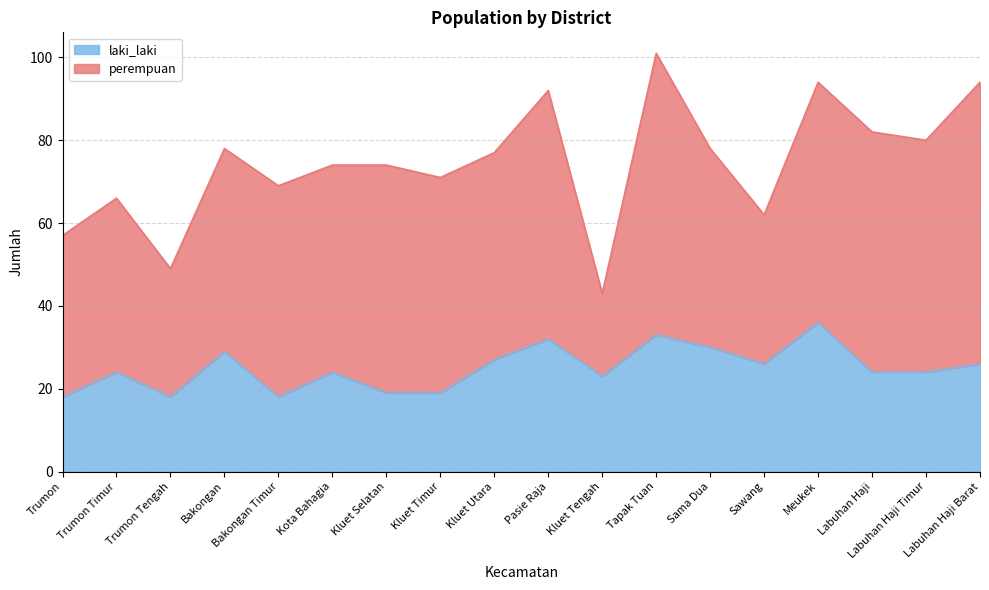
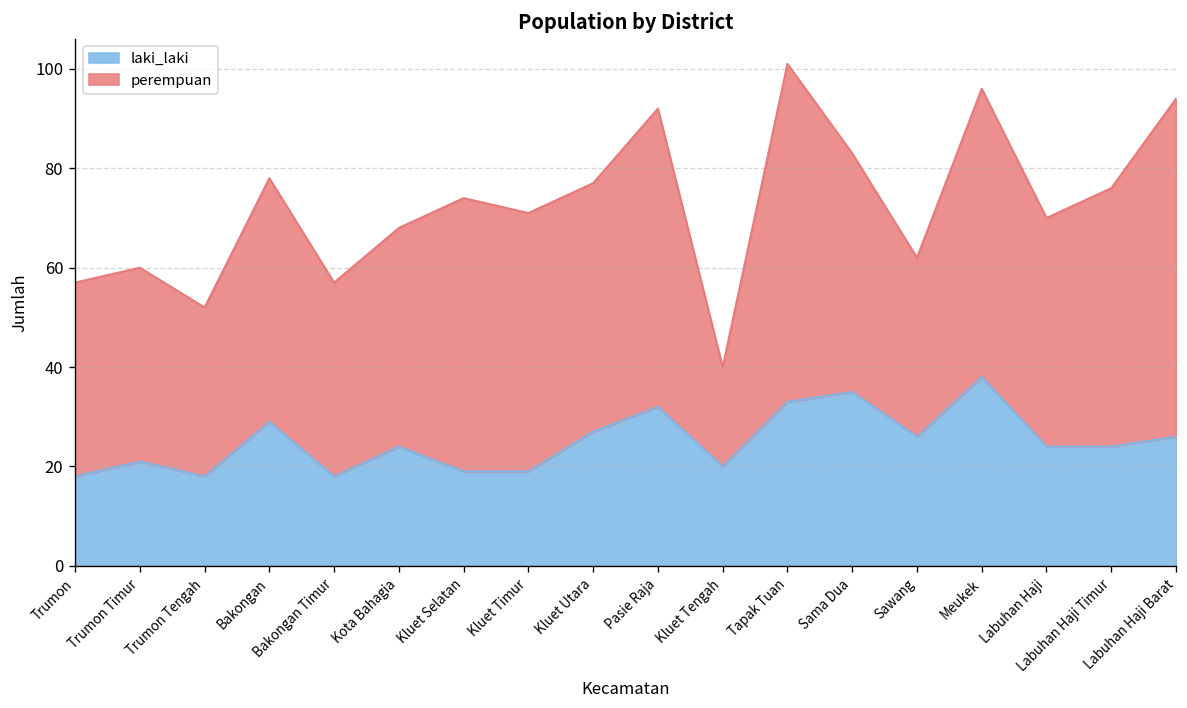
laki_laki, Trumon Timur: 24 -> 21
perempuan, Trumon Timur: 42 -> 39
perempuan, Trumon Tengah: 31 -> 34
perempuan, Bakongan Timur: 51 -> 39
perempuan, Kota Bahagia: 50 -> 44
laki_laki, Kluet Tengah: 23 -> 20
laki_laki, Sama Dua: 30 -> 35
laki_laki, Meukek: 36 -> 38
perempuan, Labuhan Haji: 58 -> 46
perempuan, Labuhan Haji Timur: 56 -> 52
